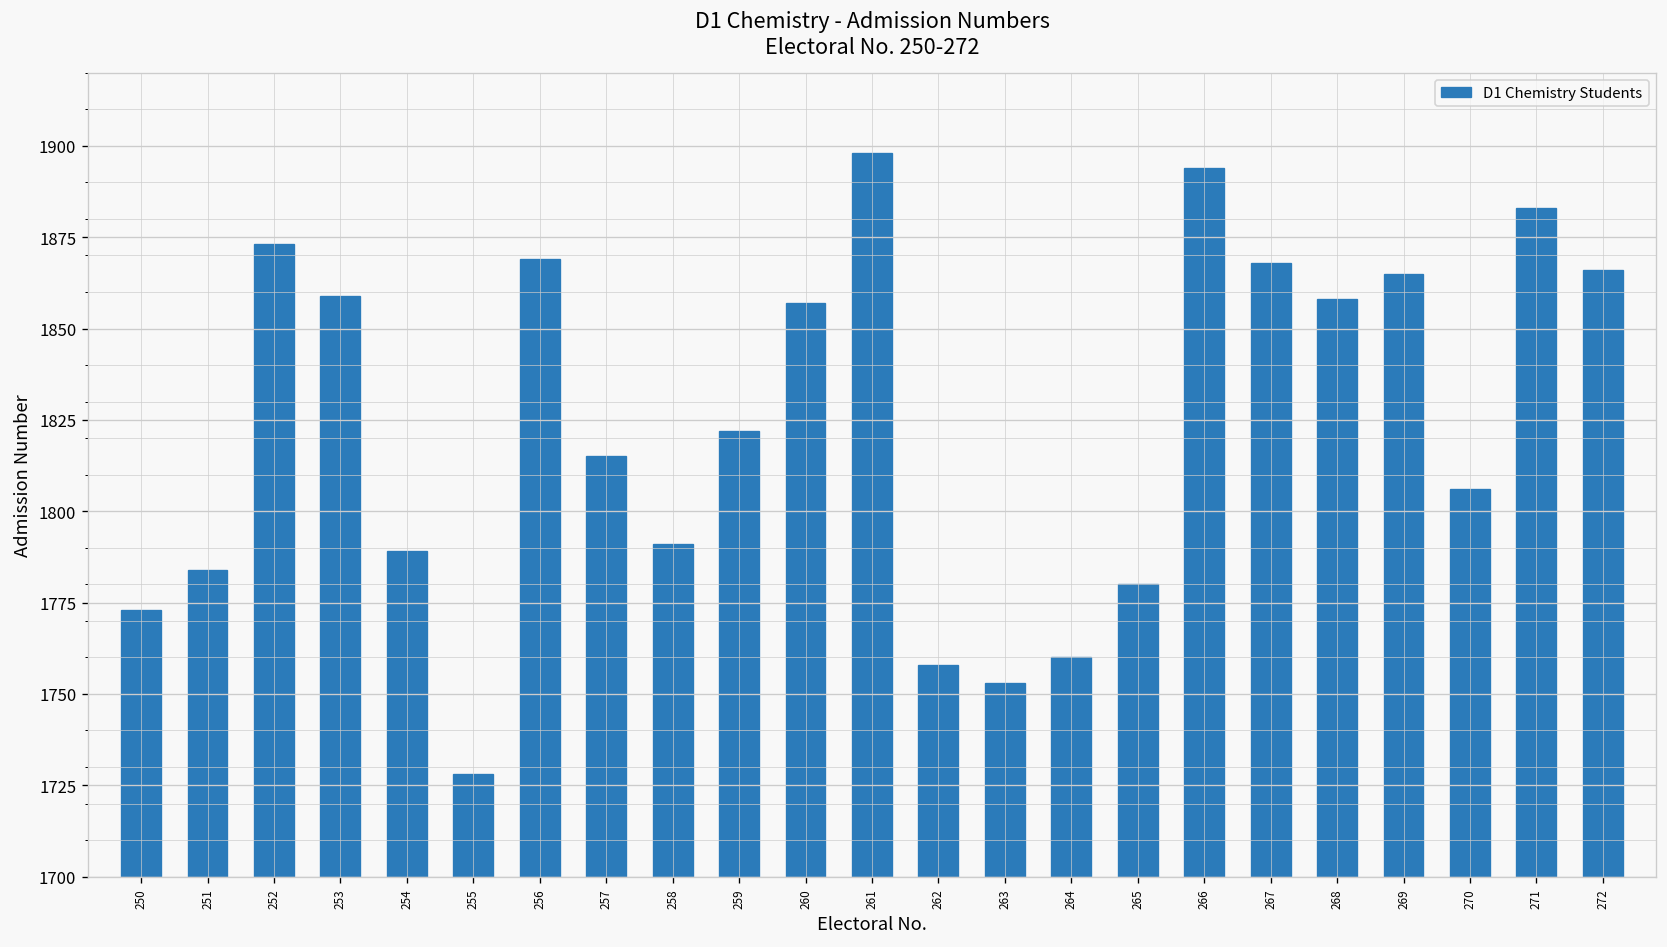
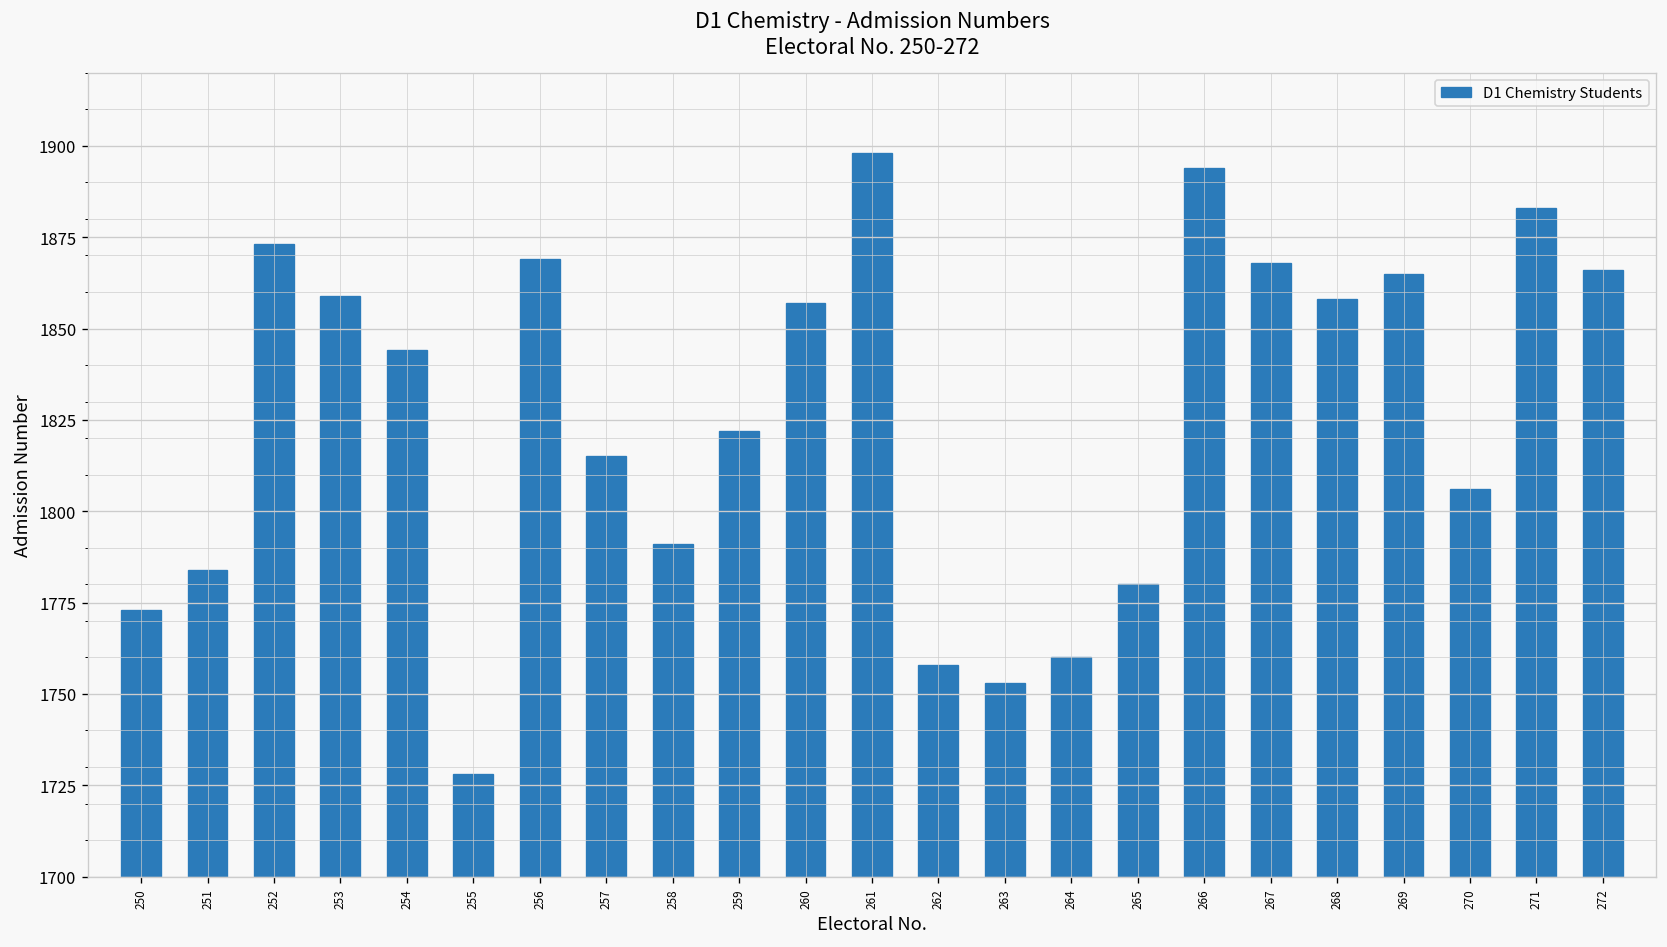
254: 1789 -> 1844
